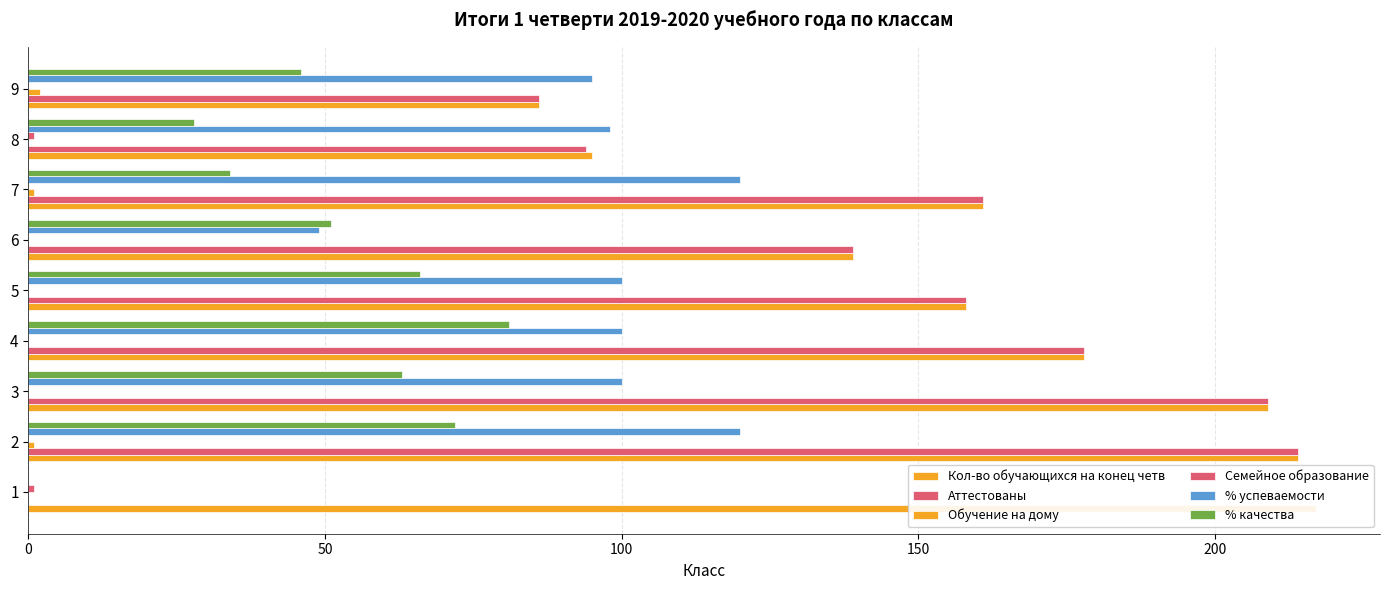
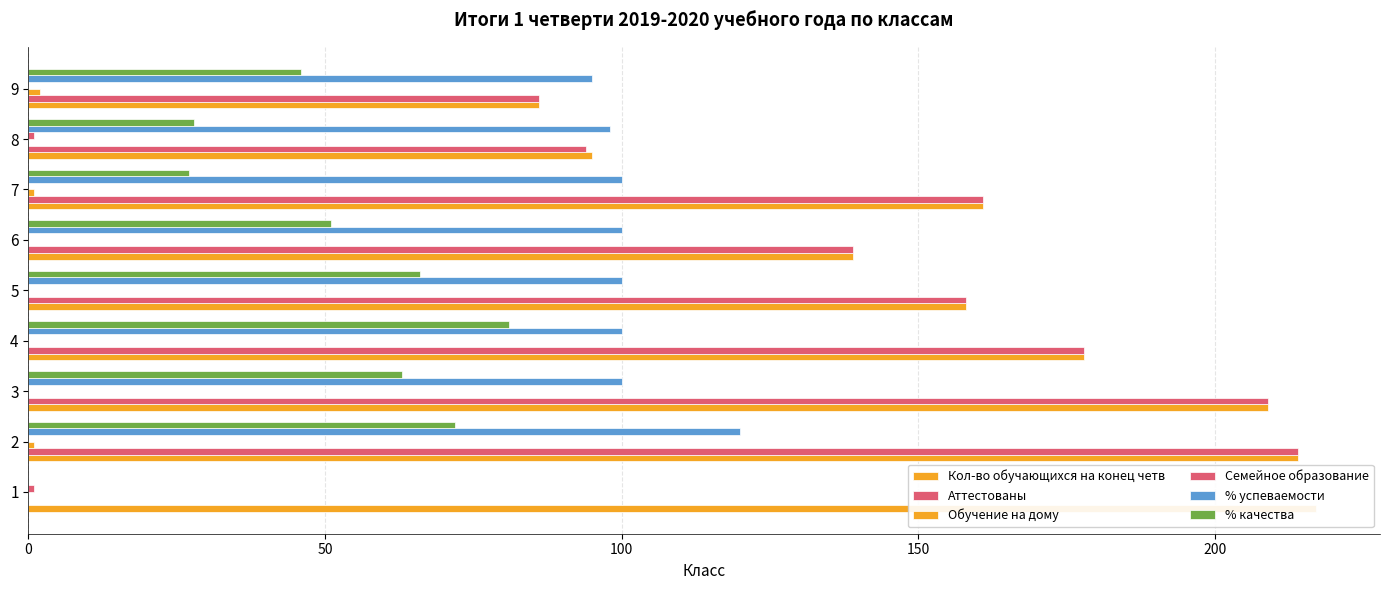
% качества, 7: 34 -> 27
% успеваемости, 7: 120 -> 100
% успеваемости, 6: 49 -> 100
